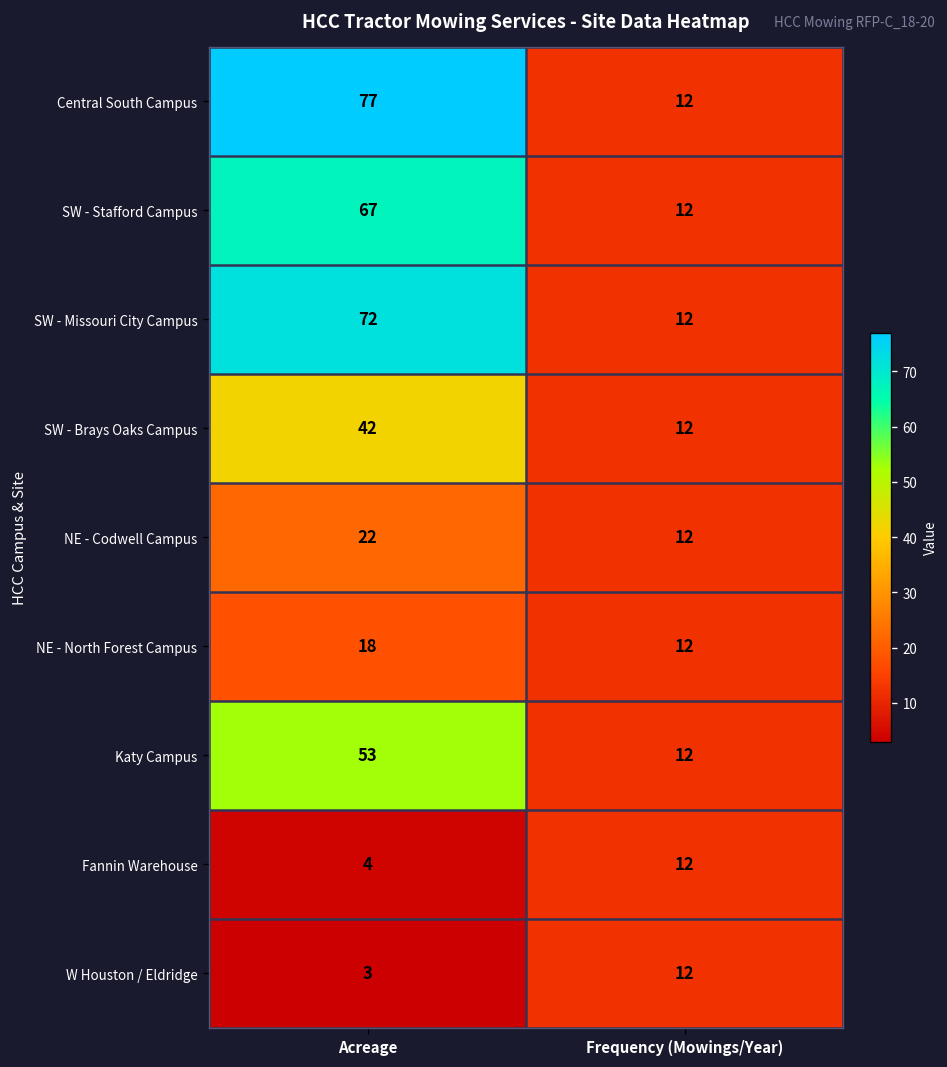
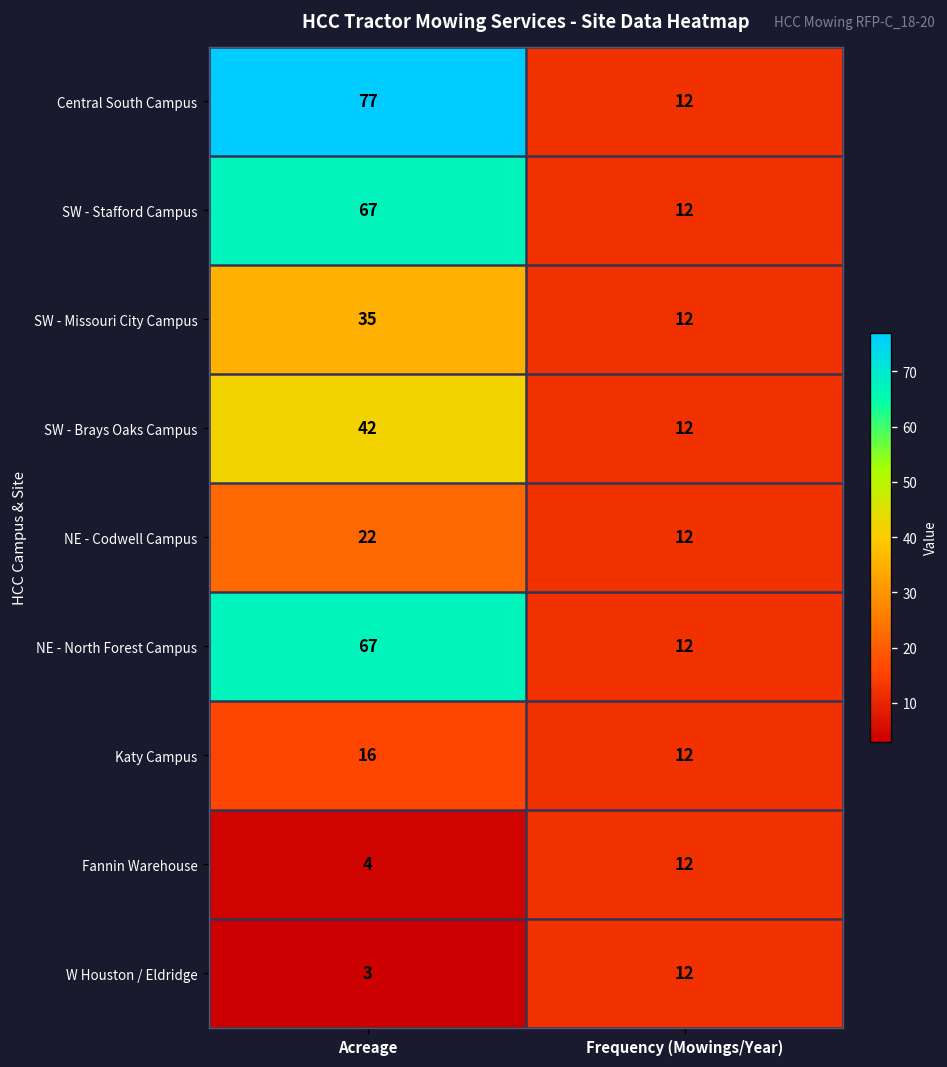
SW - Missouri City Campus, Acreage: 72 -> 35
NE - North Forest Campus, Acreage: 18 -> 67
Katy Campus, Acreage: 53 -> 16
